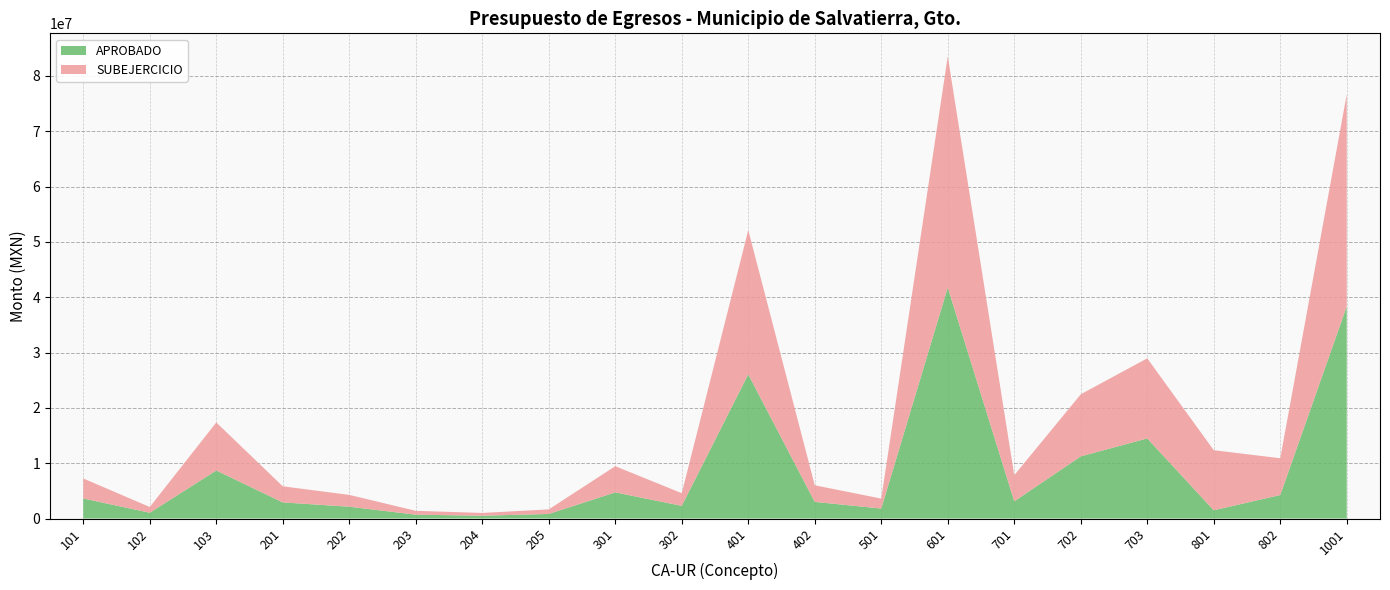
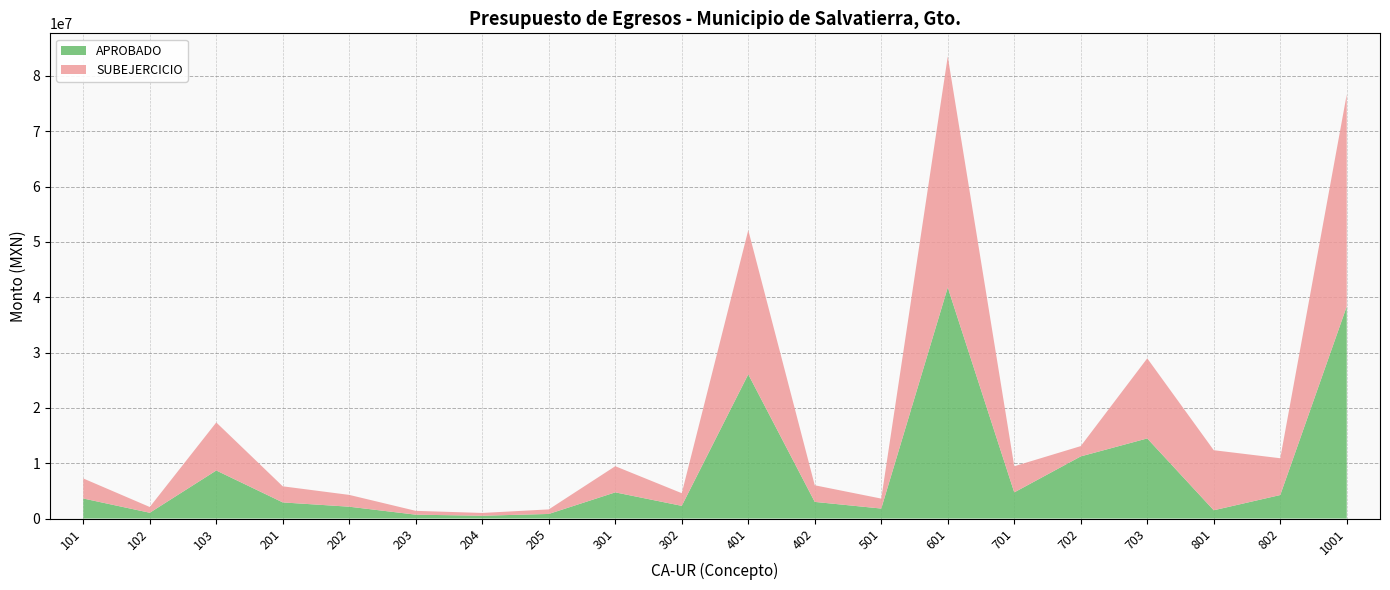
APROBADO, 701: 3000000 -> 5000000
SUBEJERCICIO, 702: 11000000 -> 2000000
